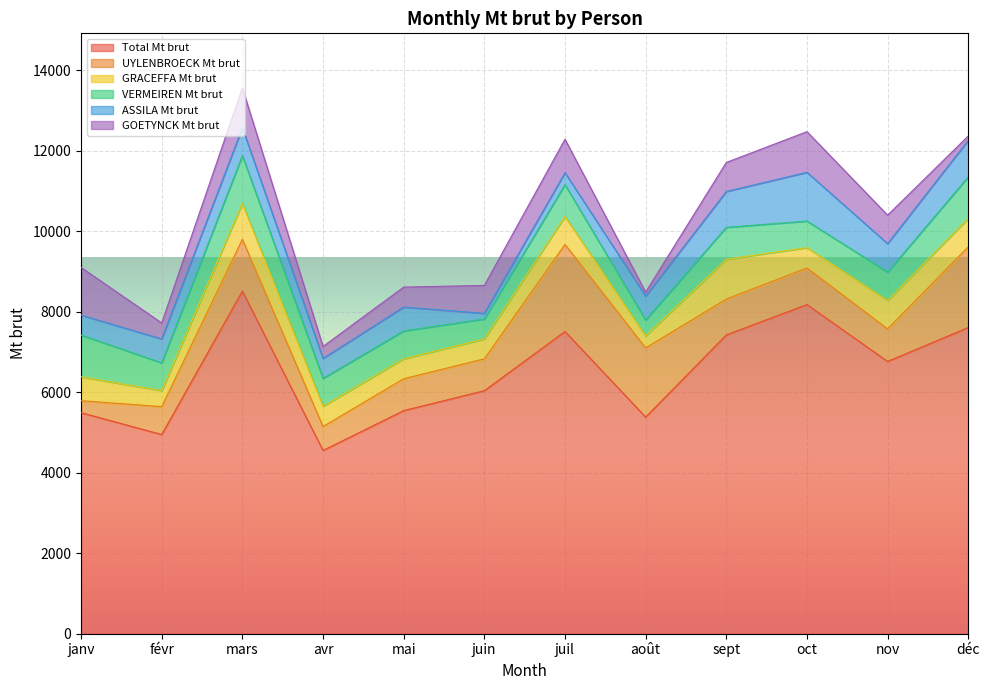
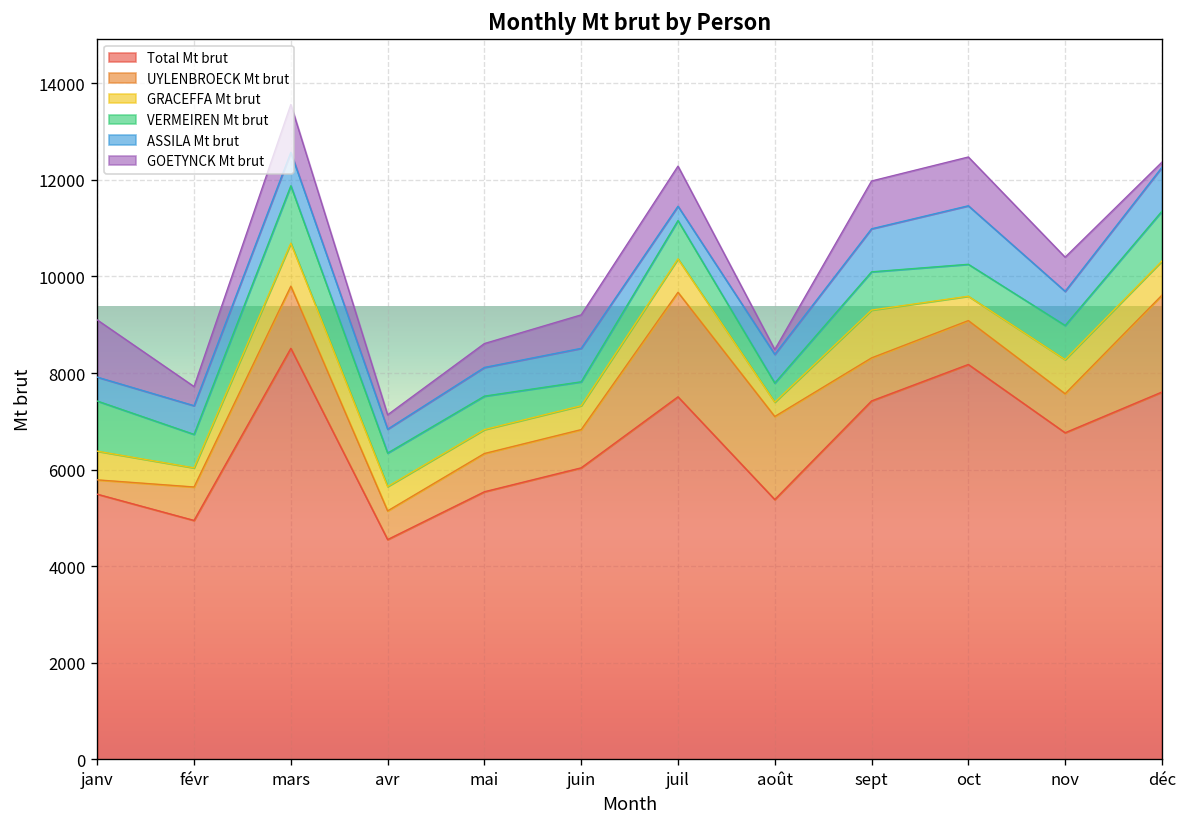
ASSILA Mt brut, juin: 100 -> 700
GOETYNCK Mt brut, sept: 700 -> 1000
